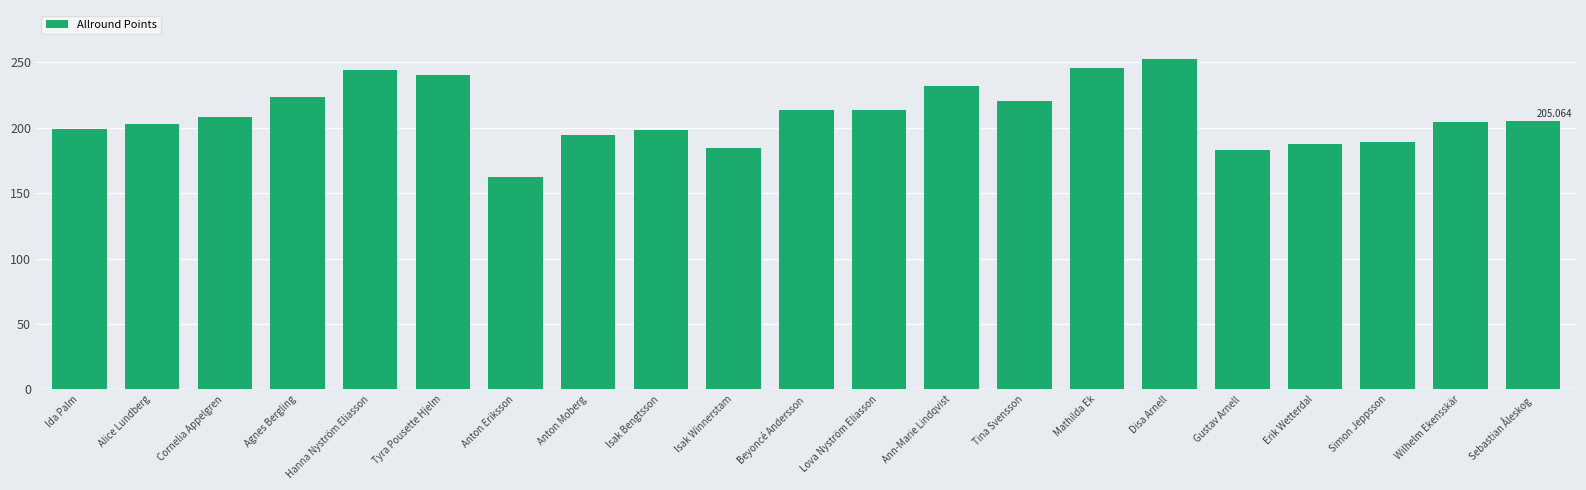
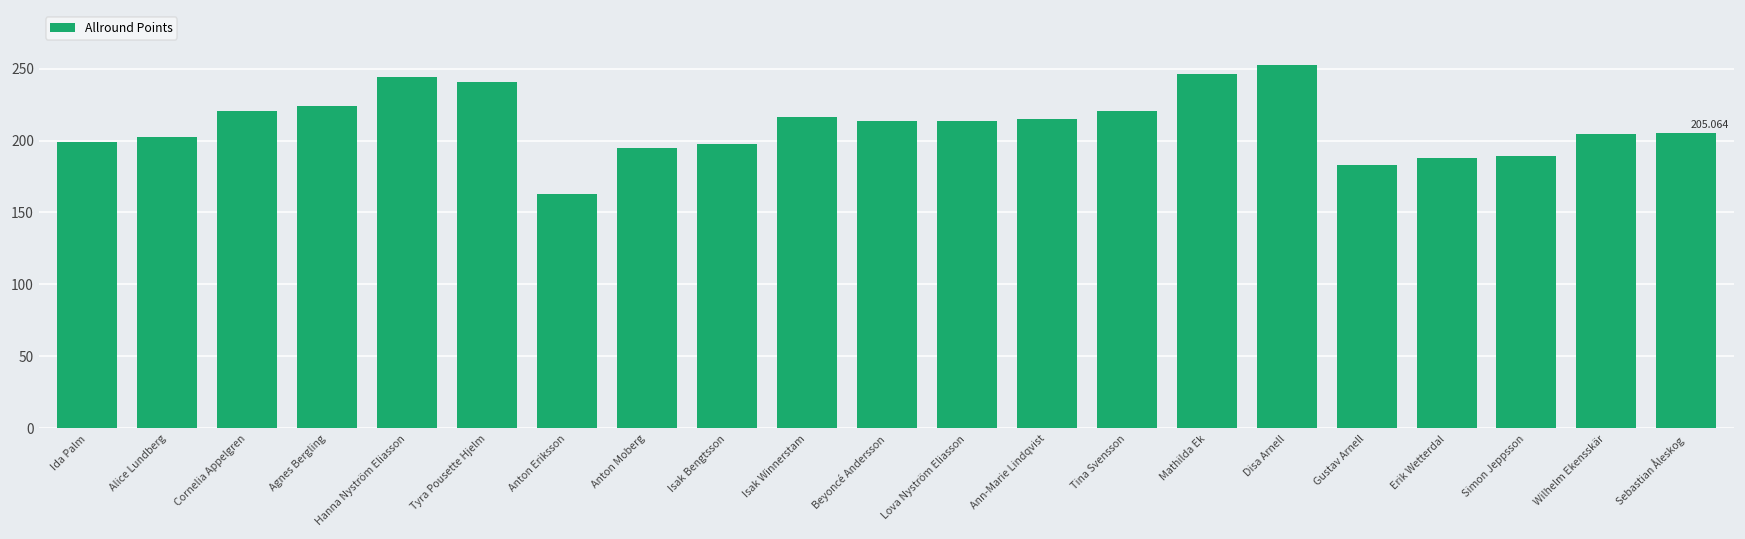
Cornelia Appelgren: 208 -> 221
Isak Winnerstam: 184 -> 217
Ann-Marie Lindqvist: 232 -> 215
